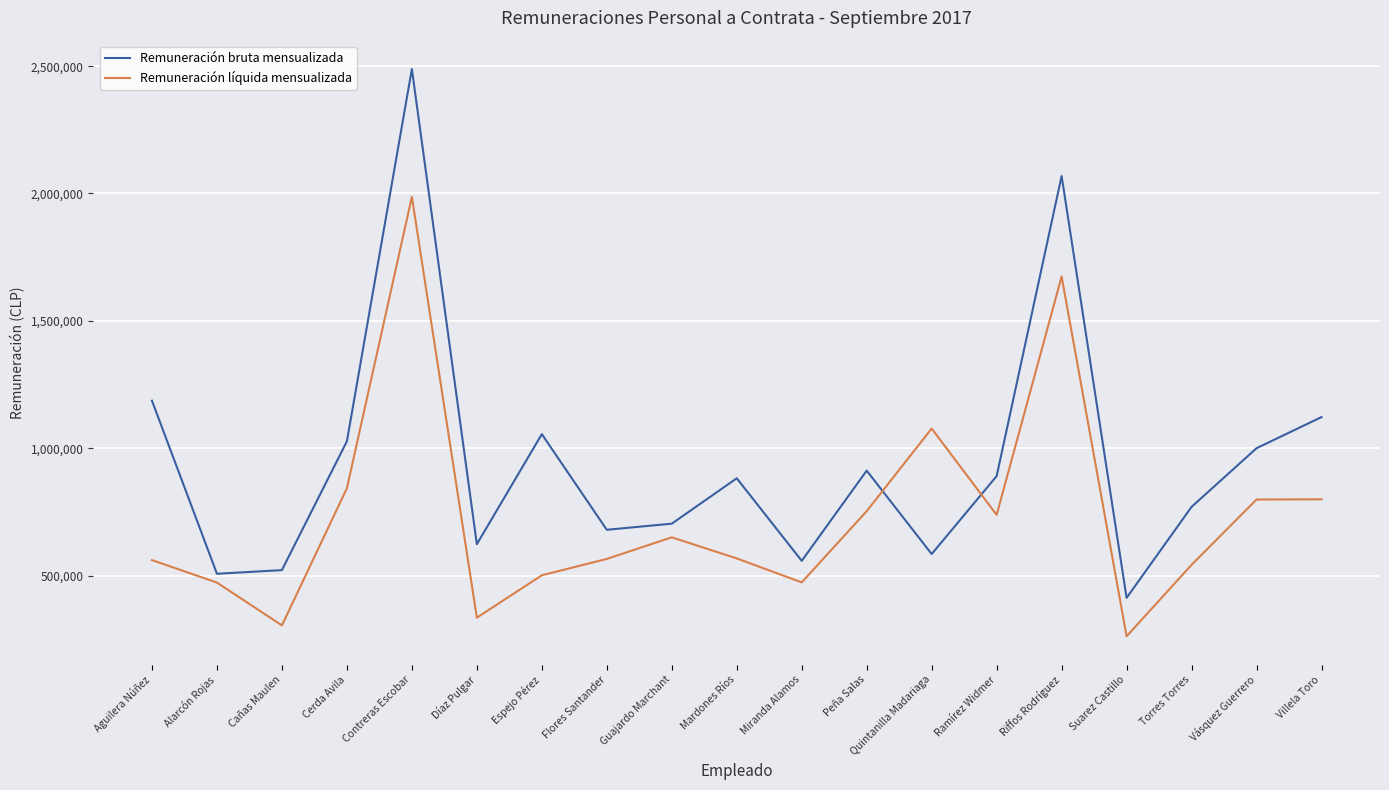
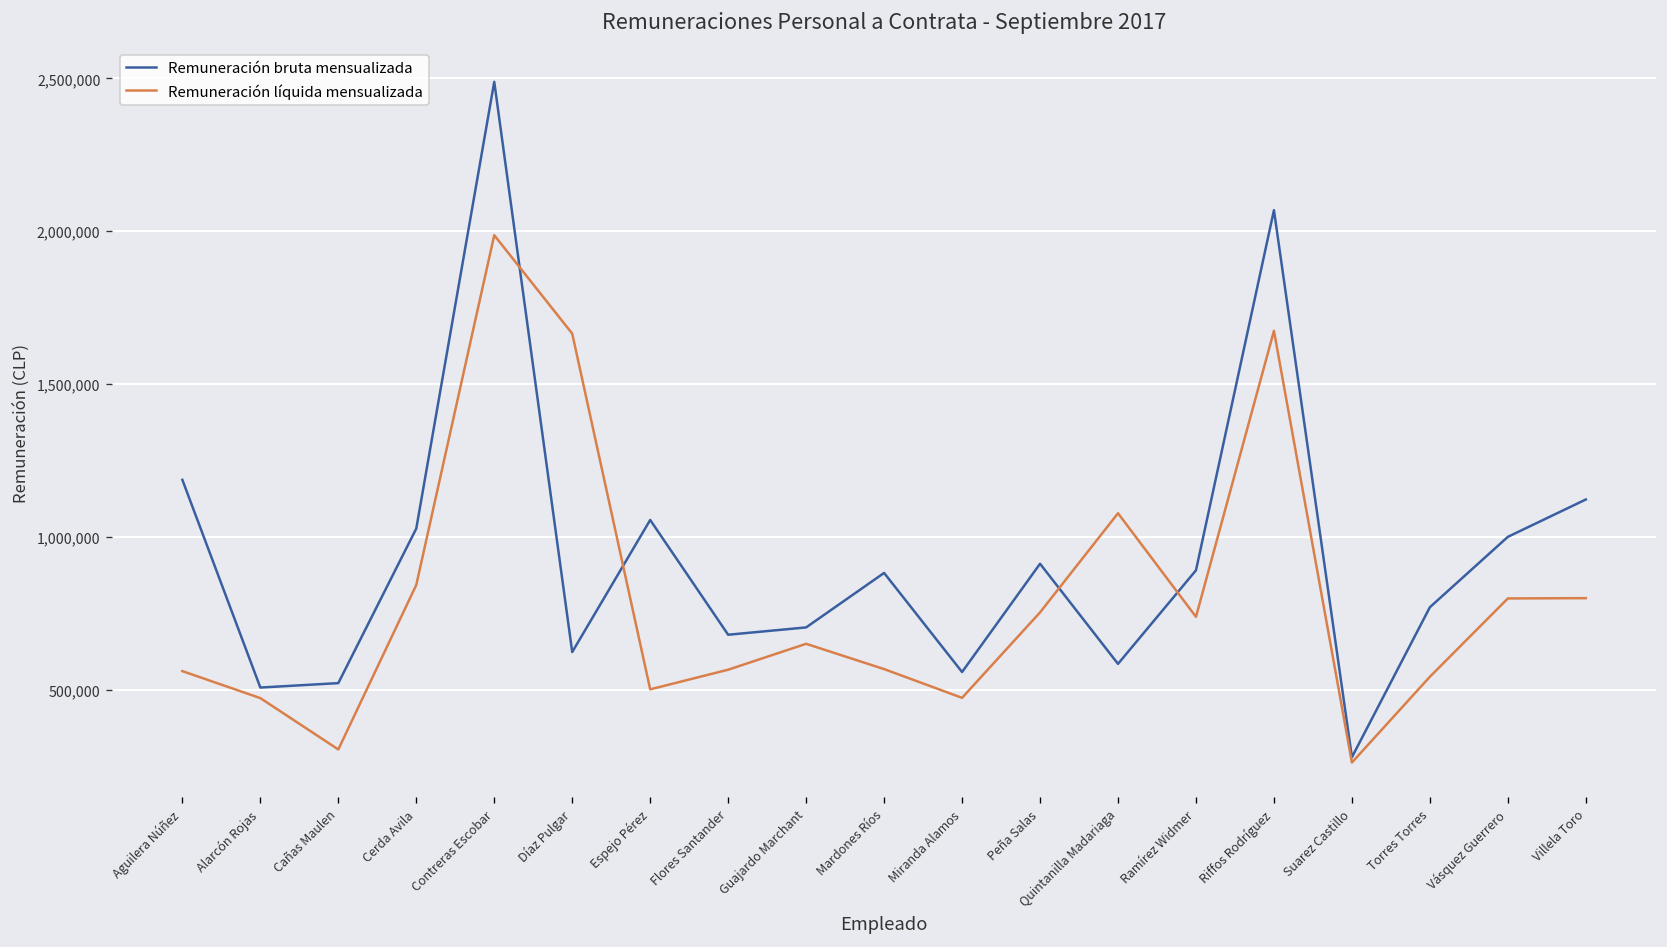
Remuneración líquida mensualizada, Díaz Pulgar: 330,000 -> 1,660,000
Remuneración bruta mensualizada, Suarez Castillo: 410,000 -> 280,000
